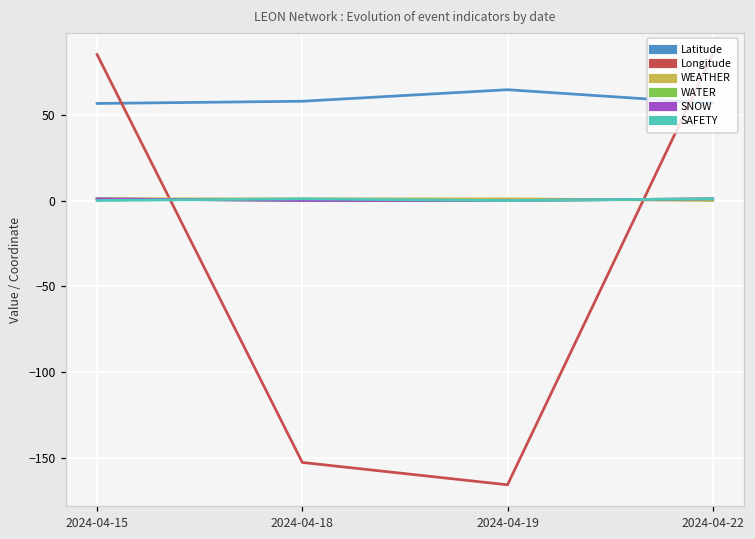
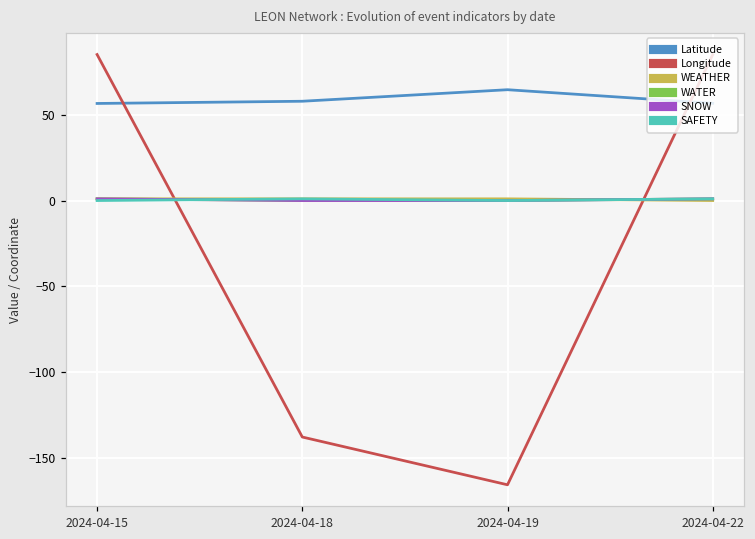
Longitude, 2024-04-18: -152 -> -138
